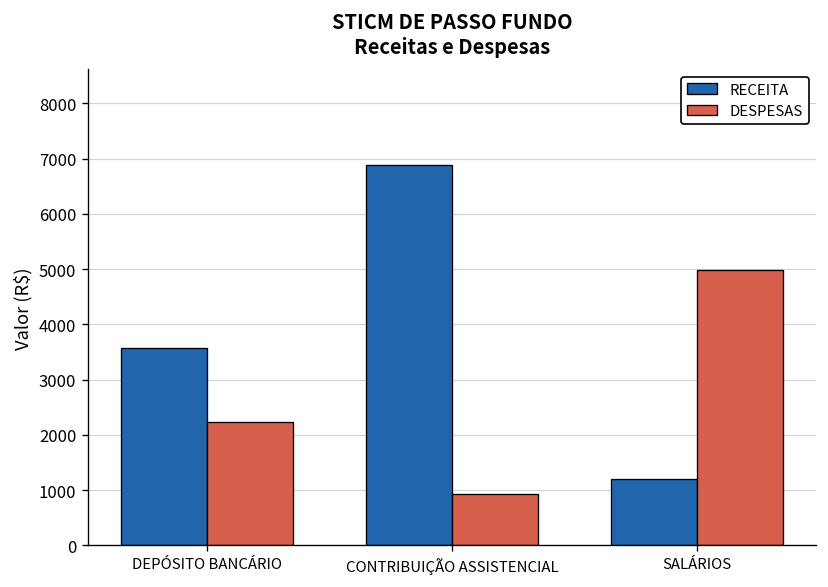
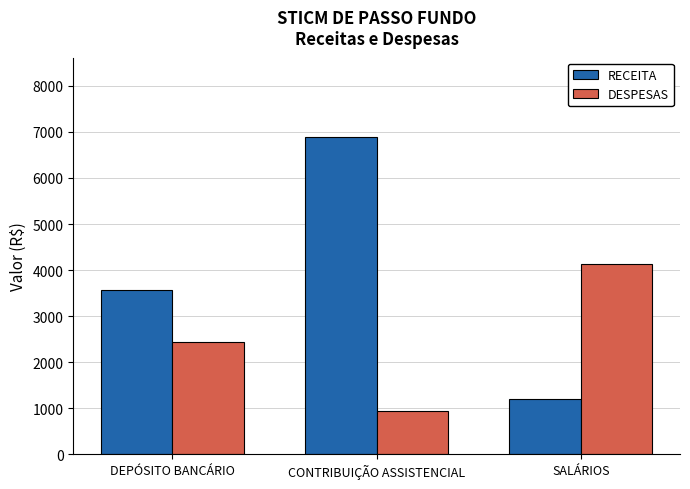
DESPESAS, DEPÓSITO BANCÁRIO: 2200 -> 2400
DESPESAS, SALÁRIOS: 5000 -> 4100
